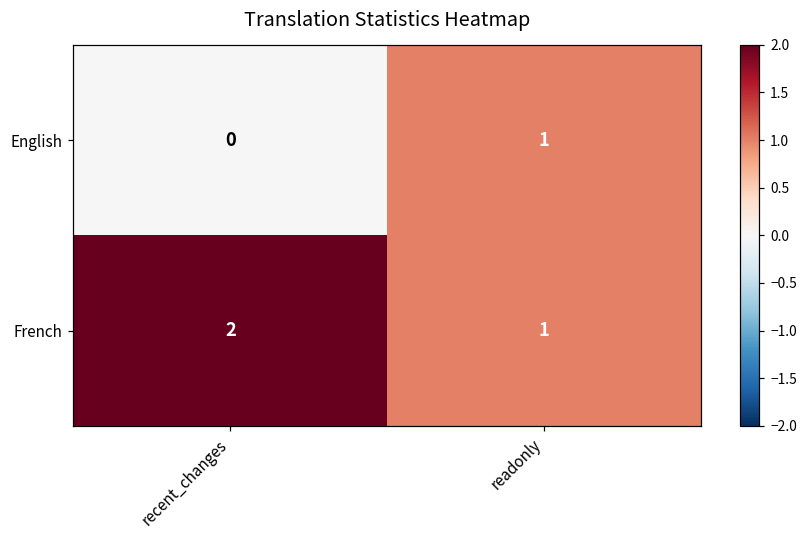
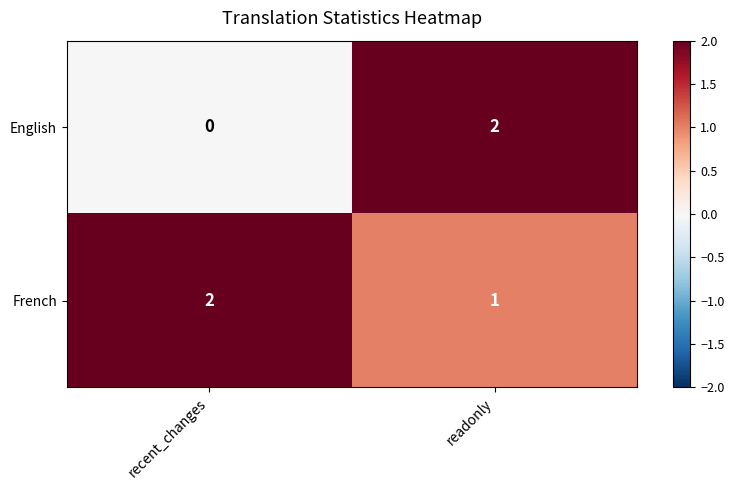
English, readonly: 1 -> 2
